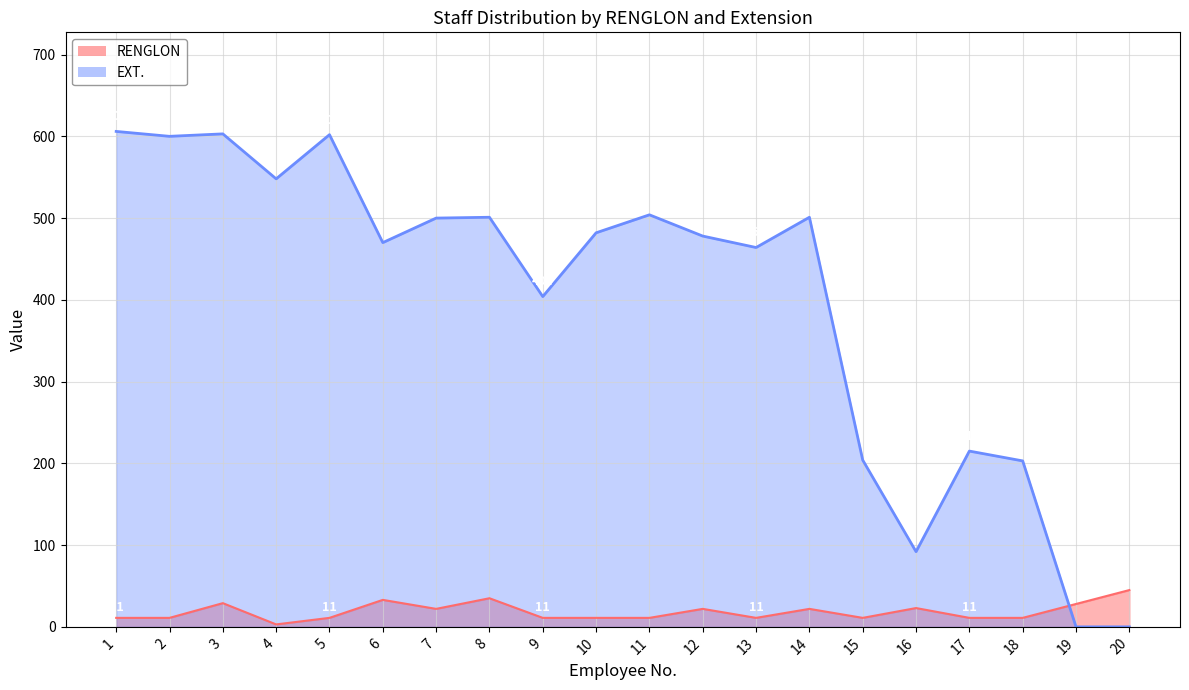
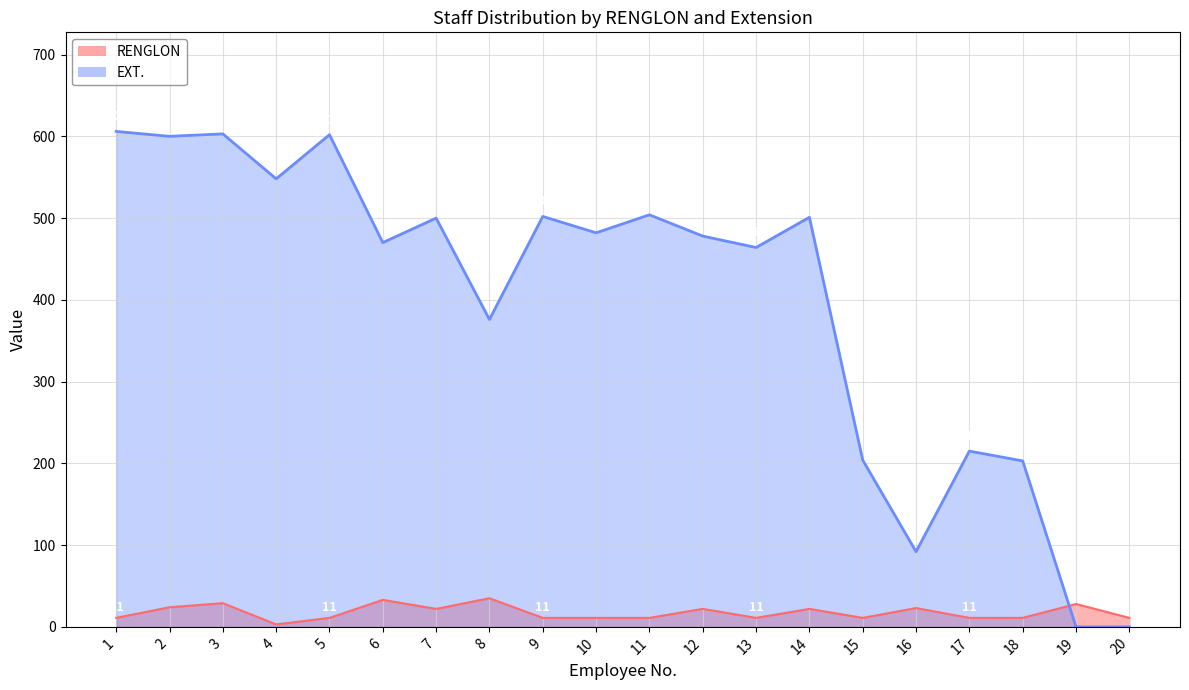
RENGLON, 2: 10 -> 20
EXT., 8: 500 -> 380
EXT., 9: 400 -> 500
RENGLON, 20: 50 -> 10
